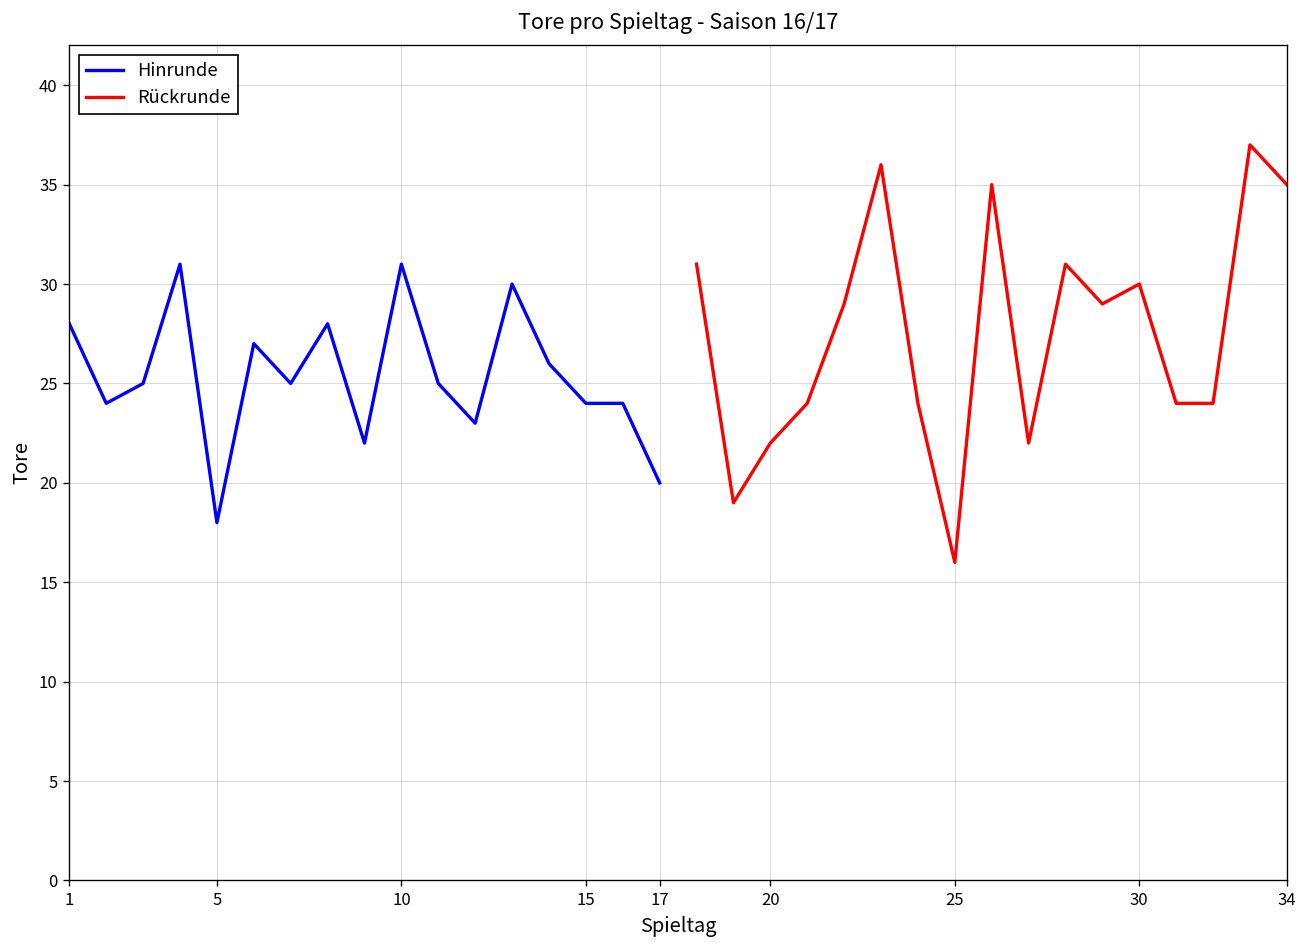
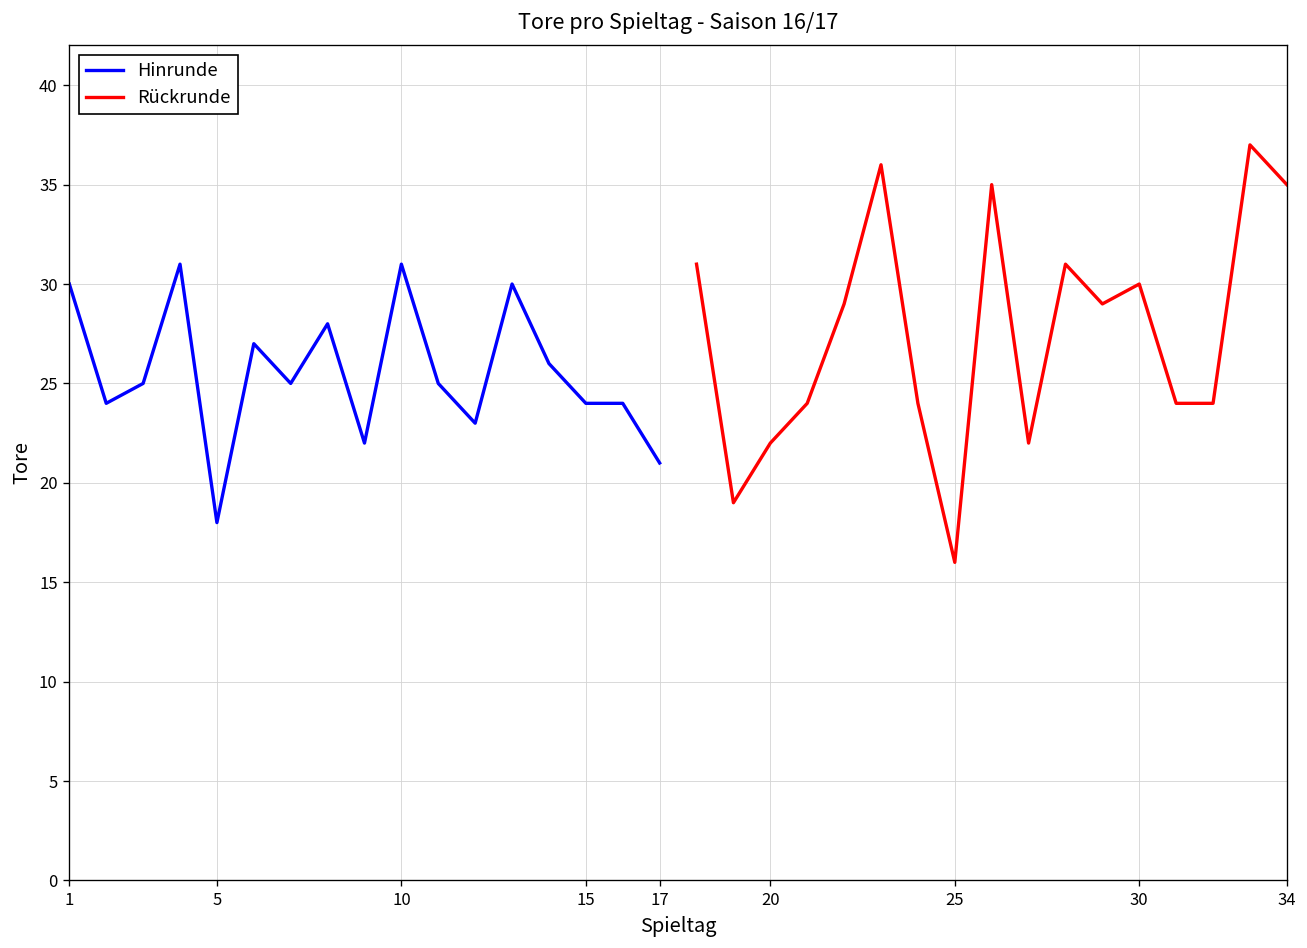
Hinrunde, 1: 28 -> 30
Hinrunde, 17: 20 -> 21
